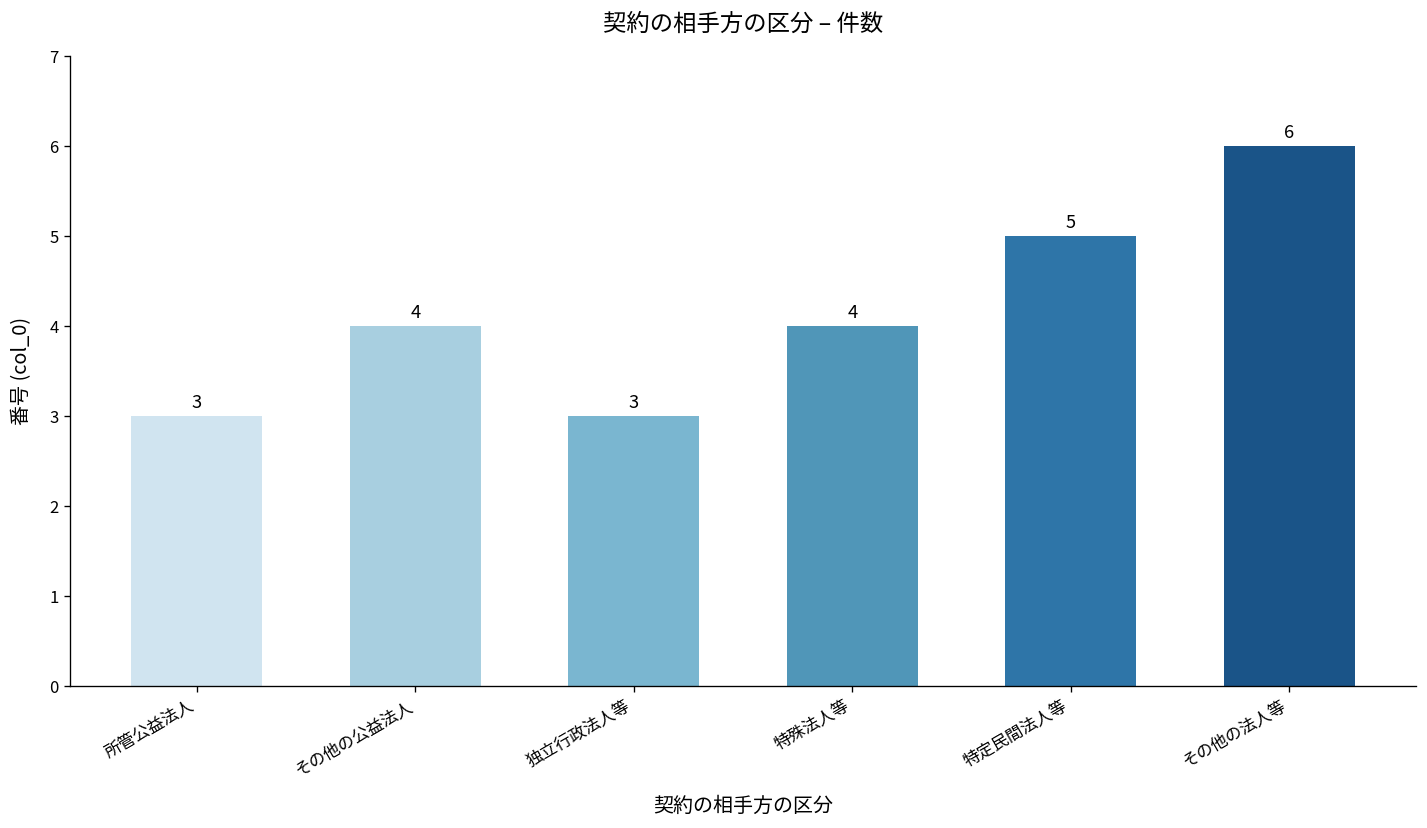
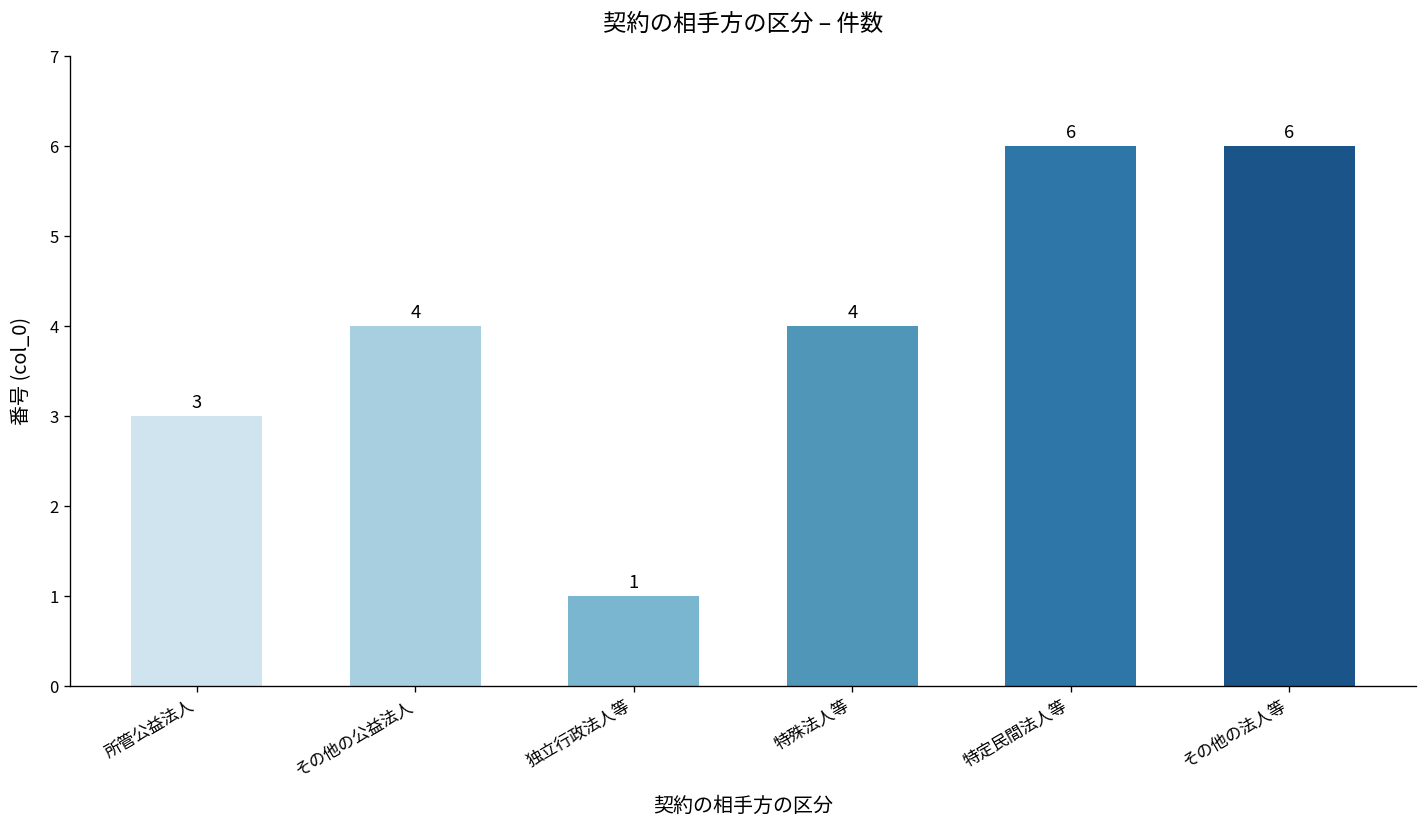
独立行政法人等: 3 -> 1
特定民間法人等: 5 -> 6
